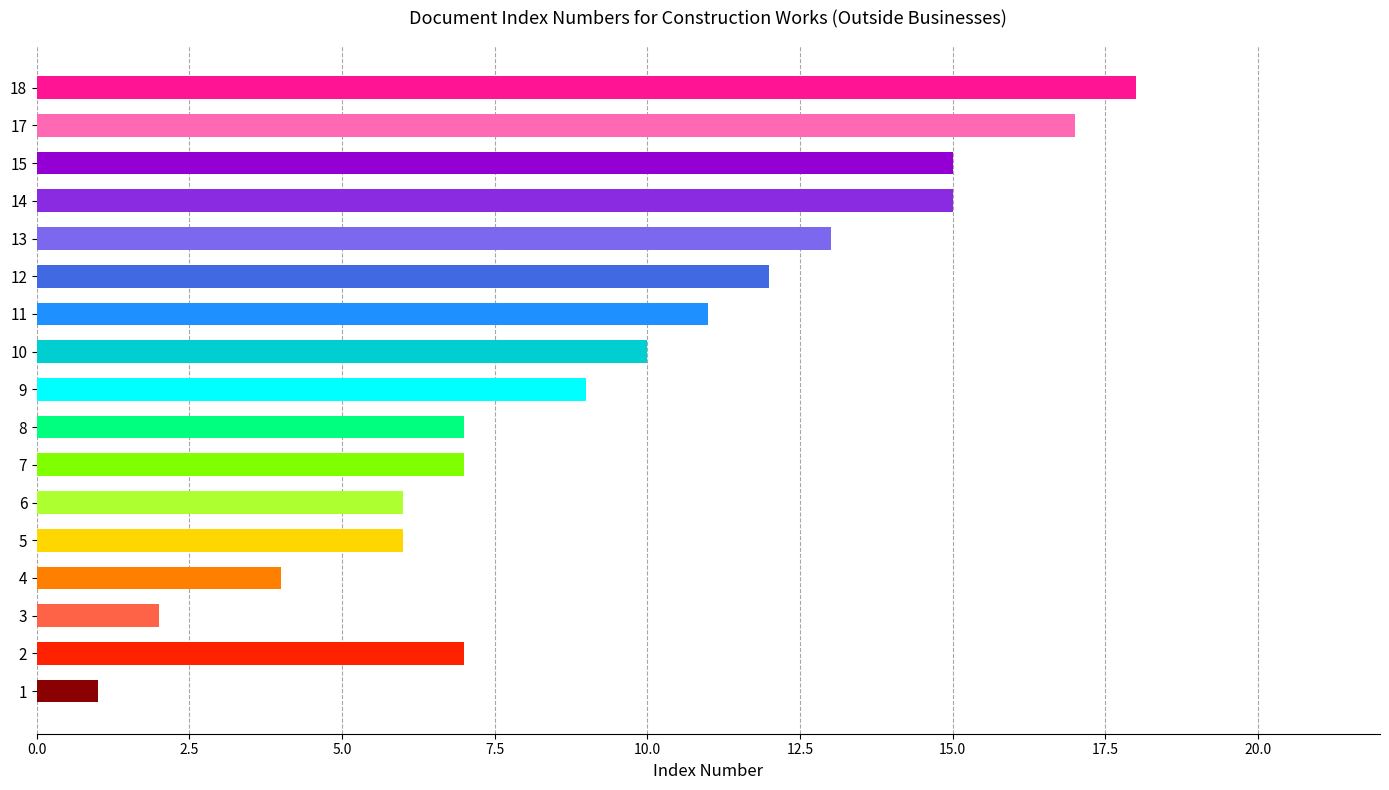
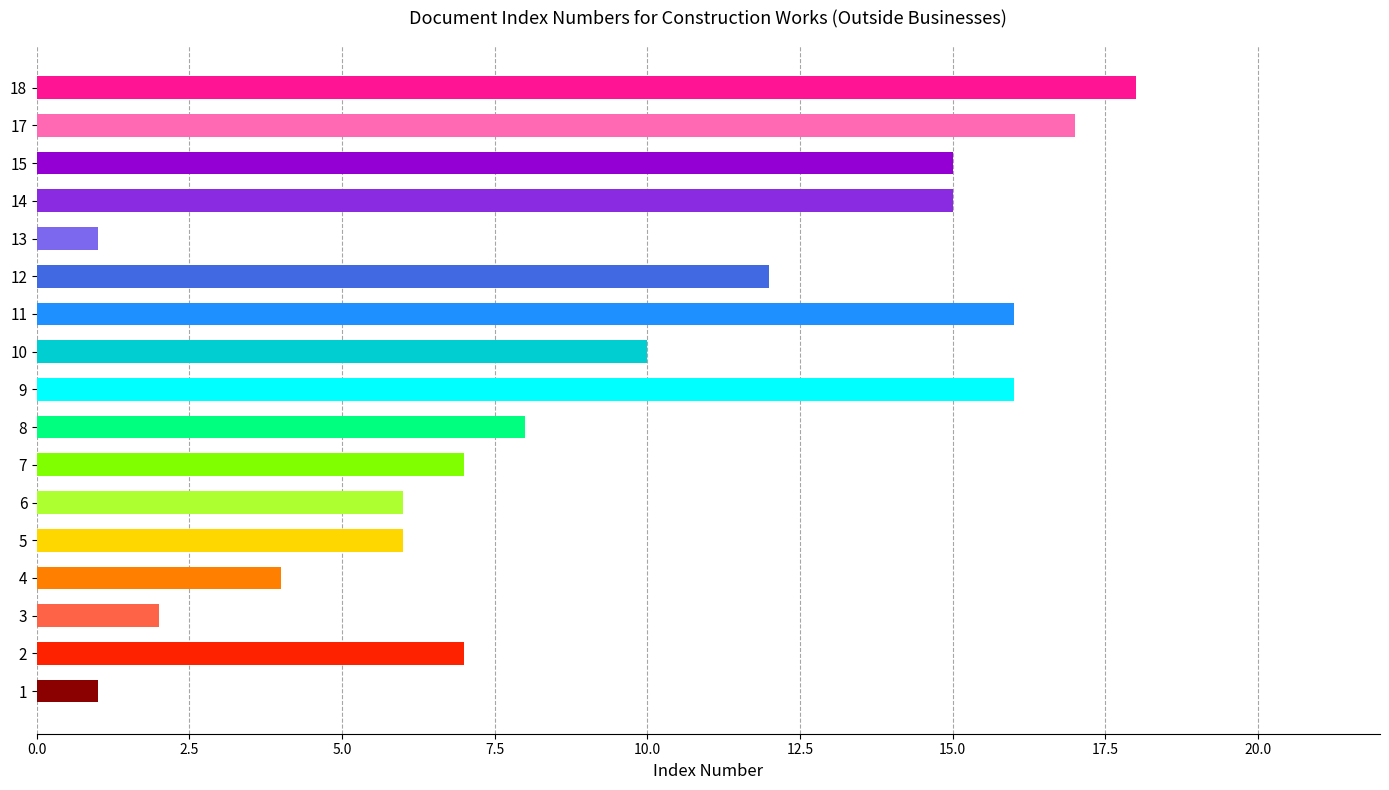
13: 13 -> 1
11: 11 -> 16
9: 9 -> 16
8: 7 -> 8
